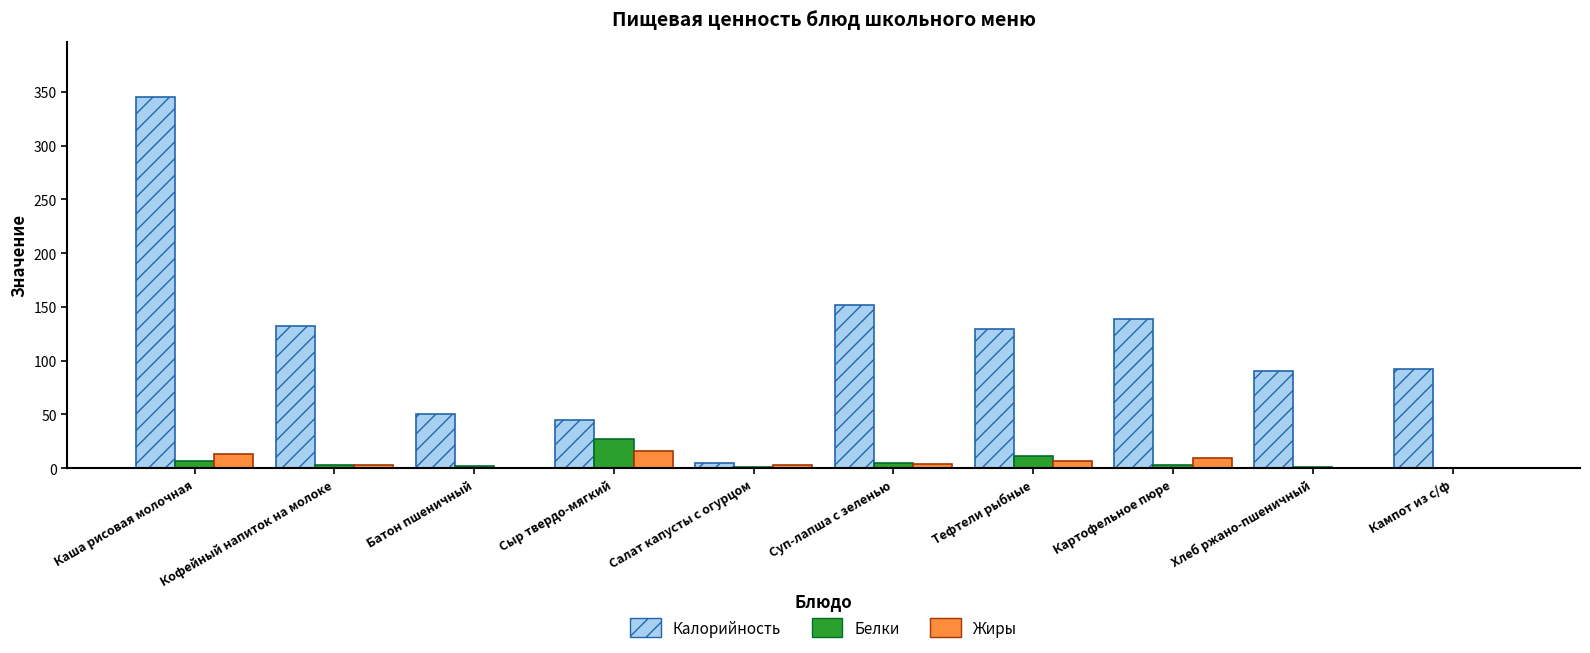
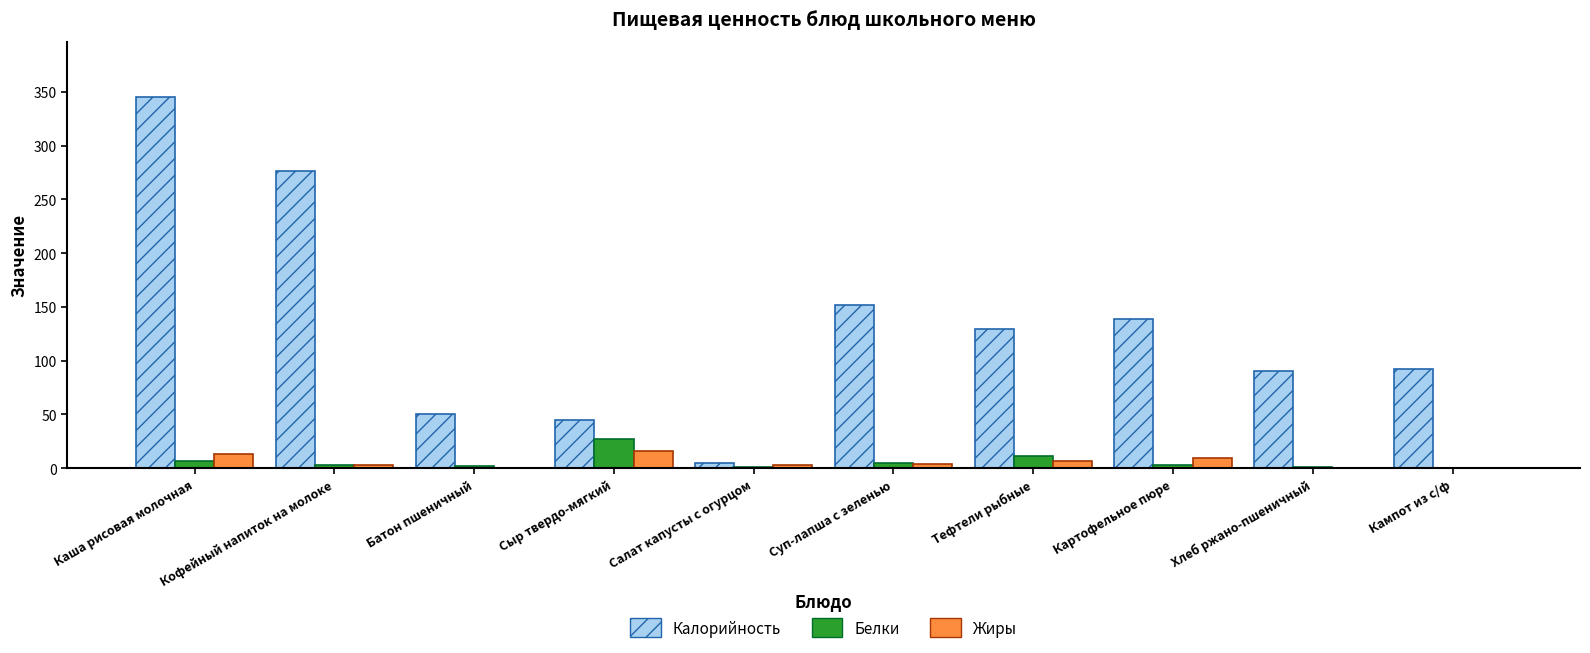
Калорийность, Кофейный напиток на молоке: 132 -> 276
